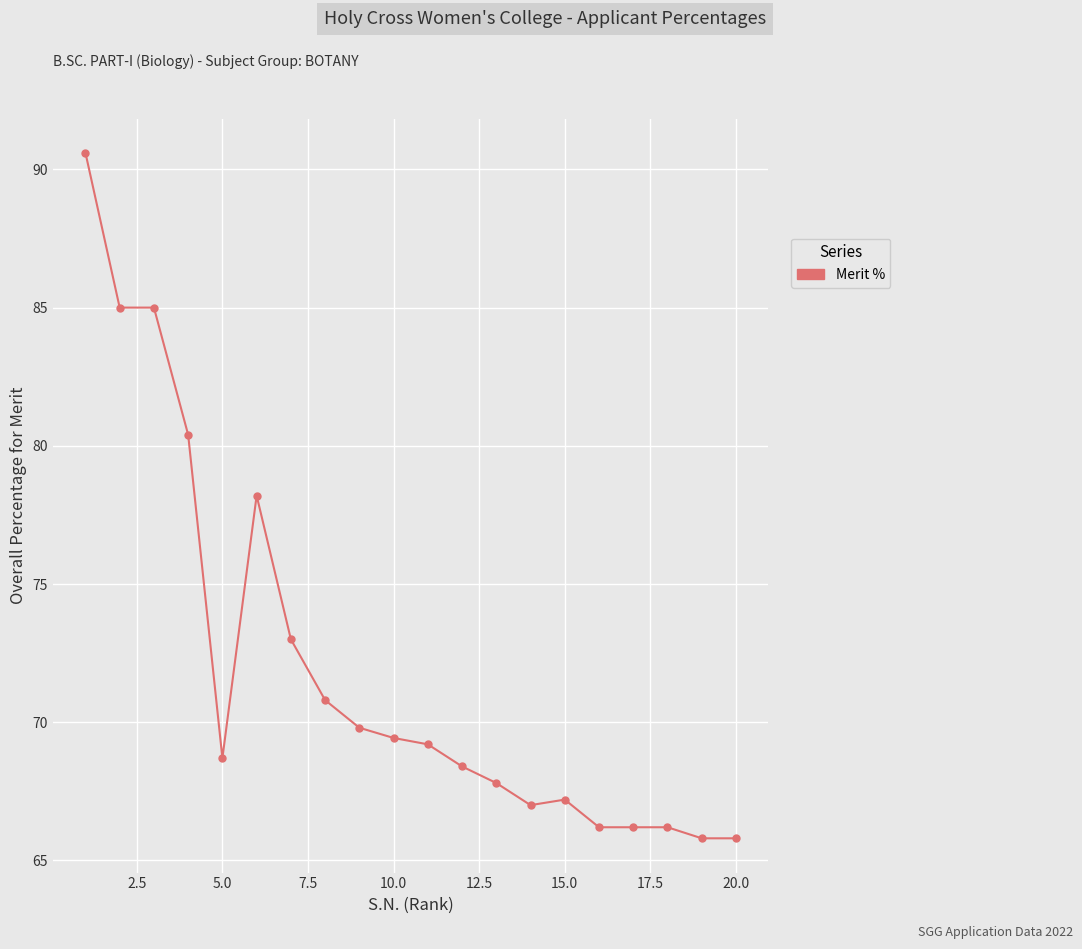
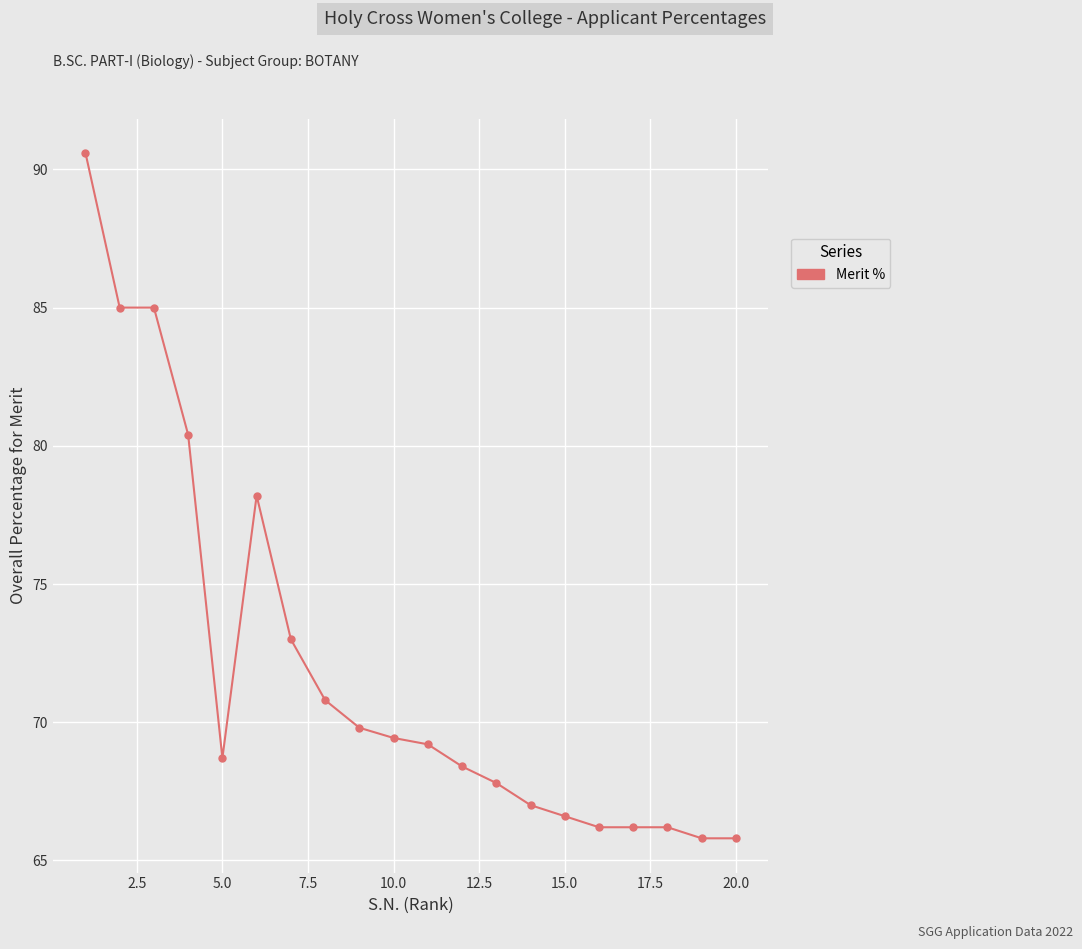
15.0: 67.2 -> 66.6
